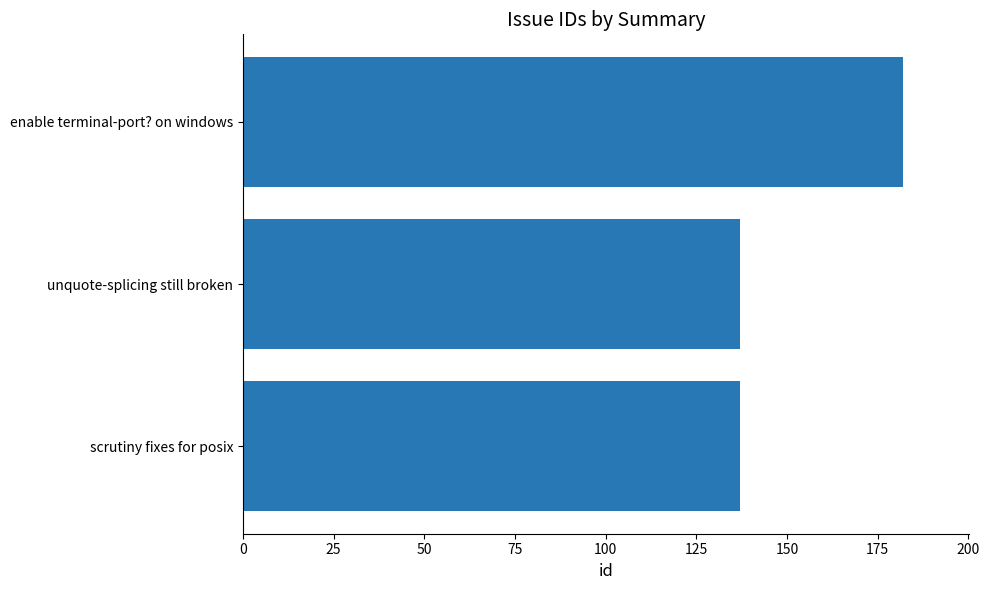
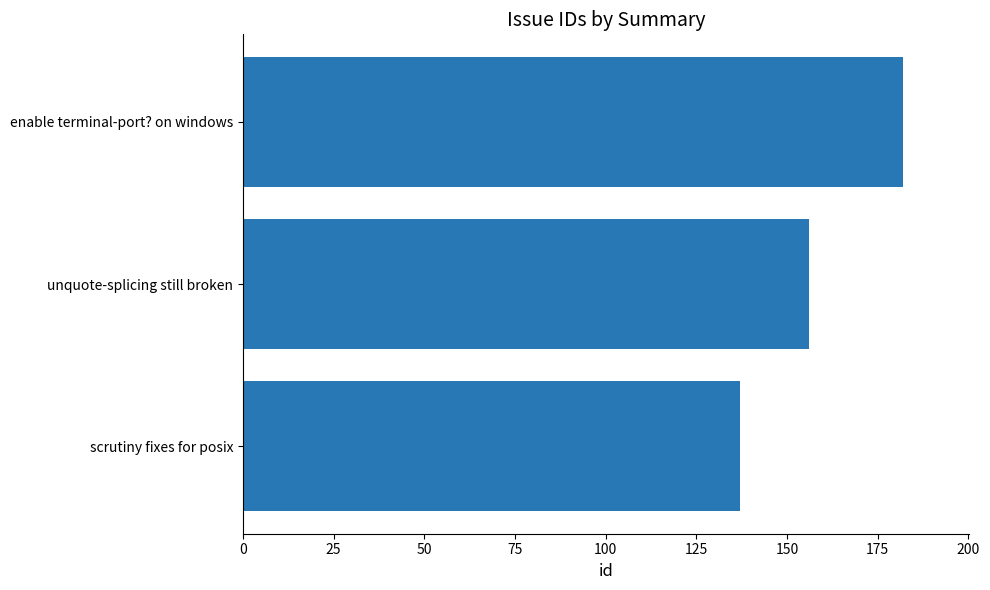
unquote-splicing still broken: 137 -> 156
